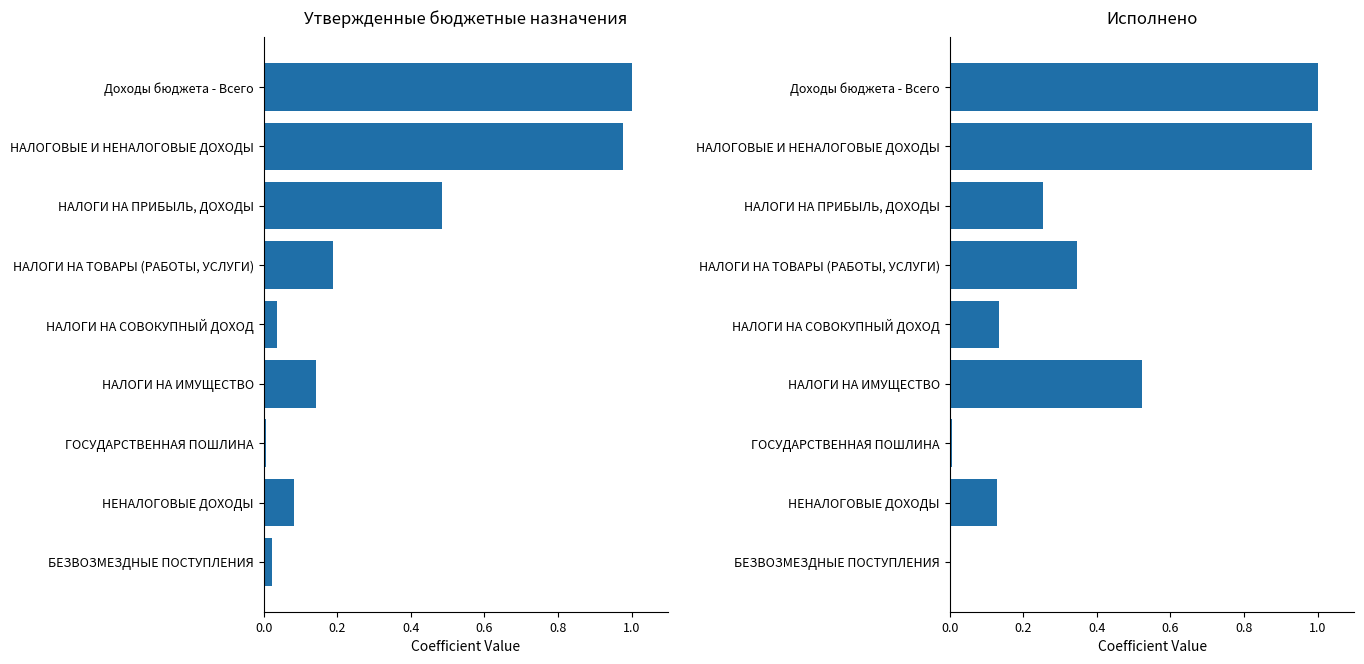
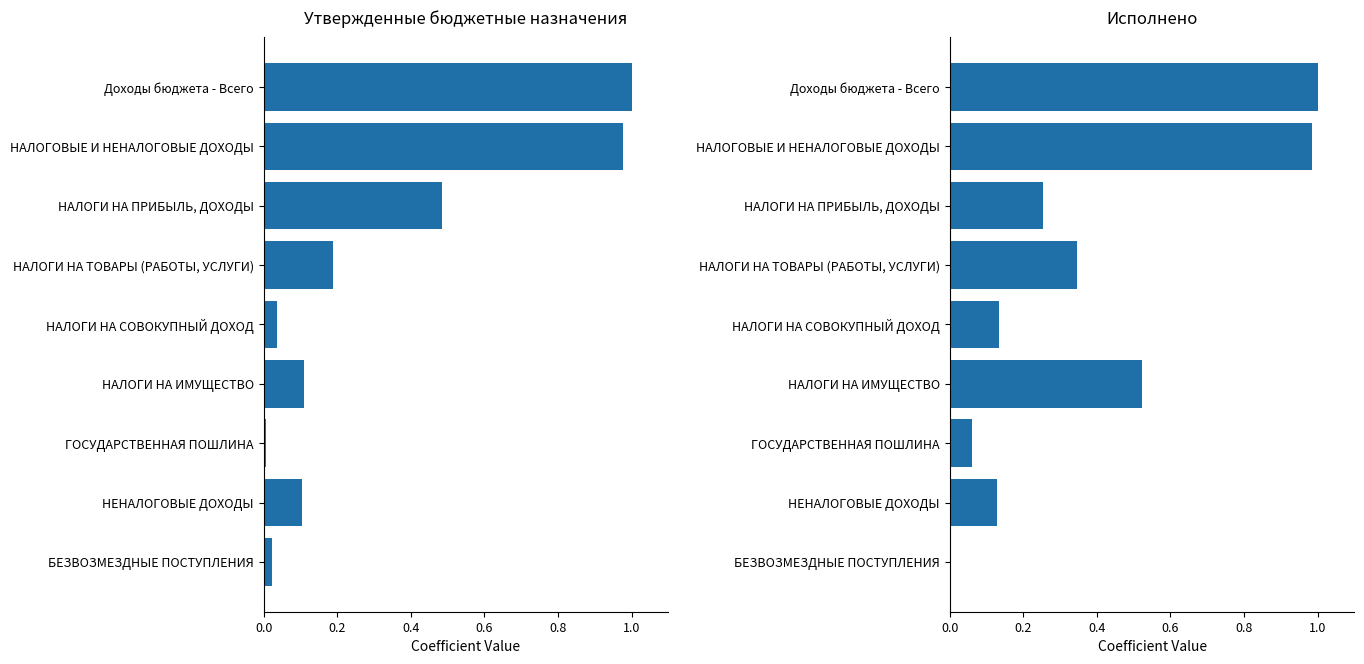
Утвержденные бюджетные назначения, НАЛОГИ НА ИМУЩЕСТВО: 0.14 -> 0.11
Утвержденные бюджетные назначения, НЕНАЛОГОВЫЕ ДОХОДЫ: 0.08 -> 0.11
Исполнено, ГОСУДАРСТВЕННАЯ ПОШЛИНА: 0.01 -> 0.06
